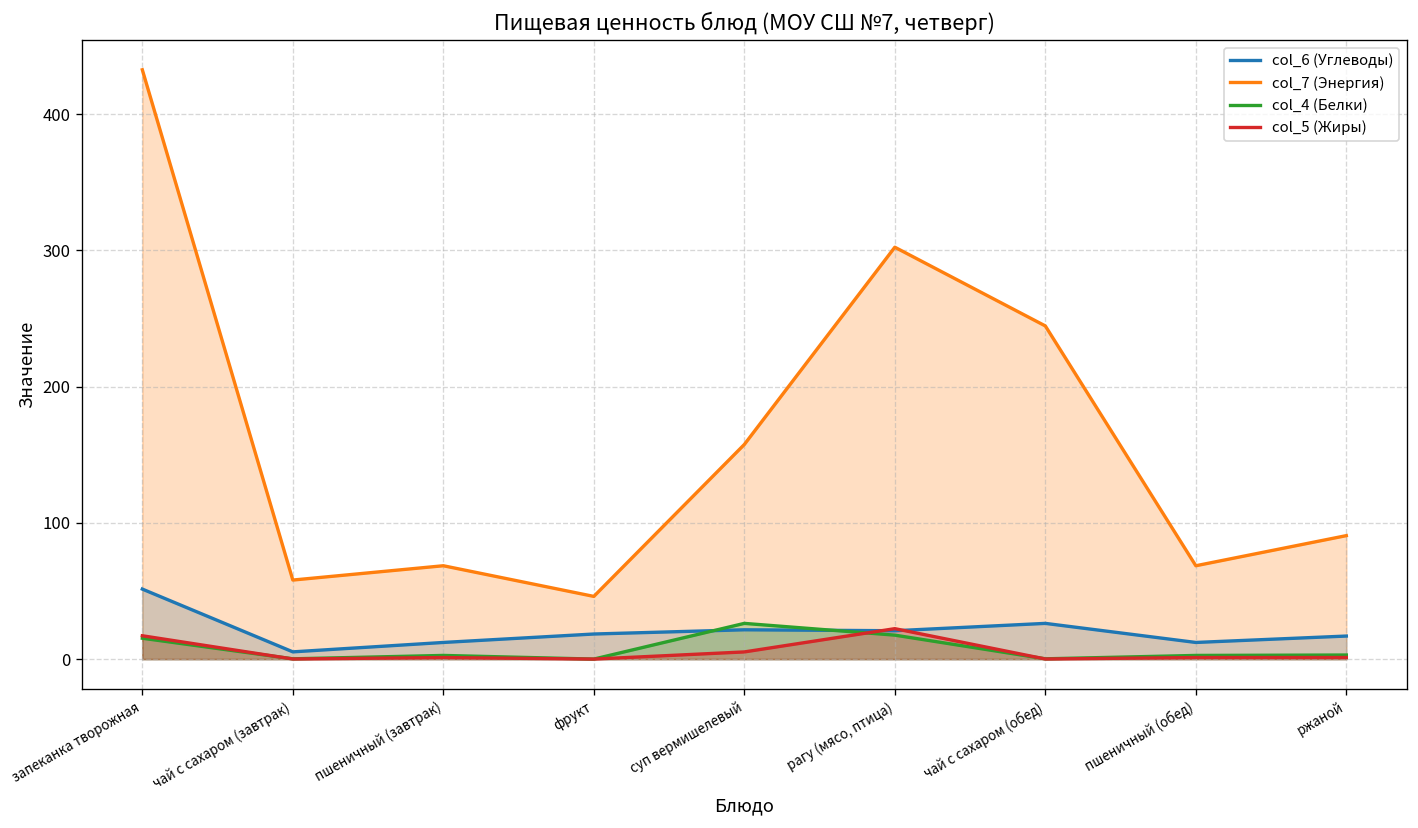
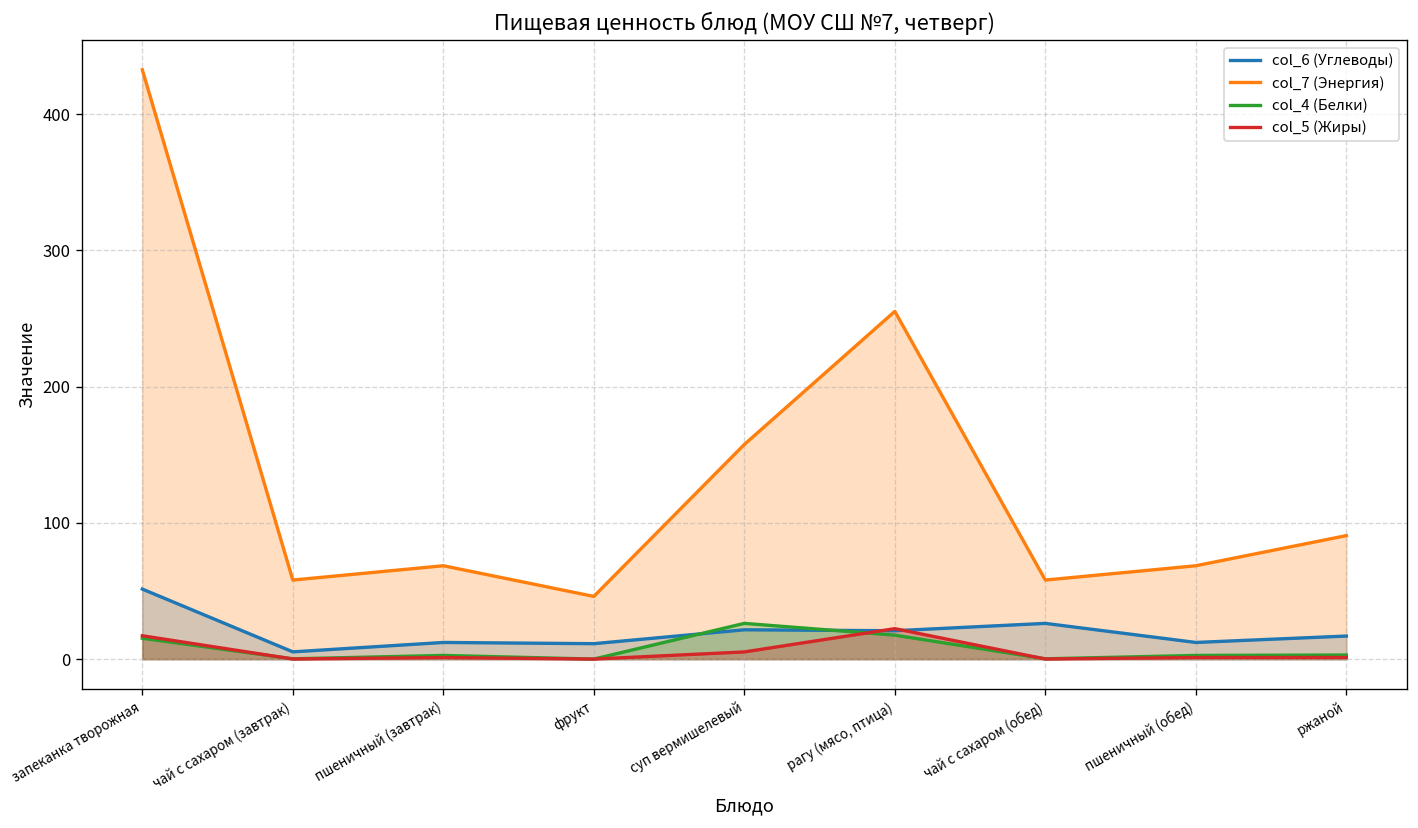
col_6 (Углеводы), фрукт: 18 -> 11
col_7 (Энергия), рагу (мясо, птица): 302 -> 255
col_7 (Энергия), чай с сахаром (обед): 245 -> 58
